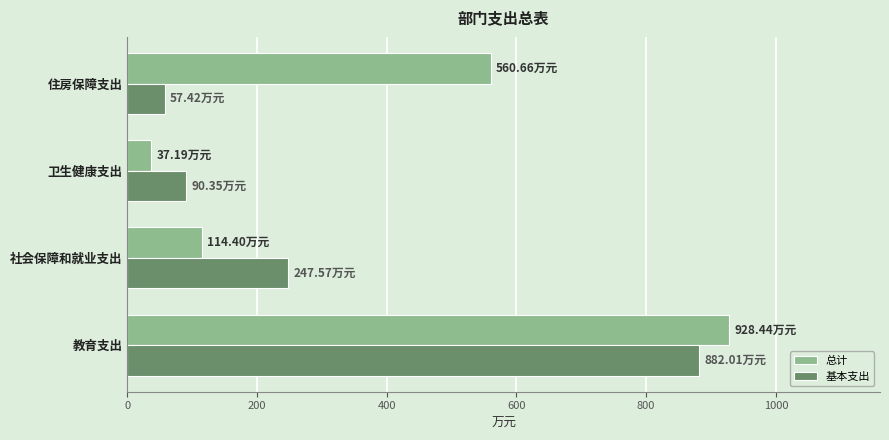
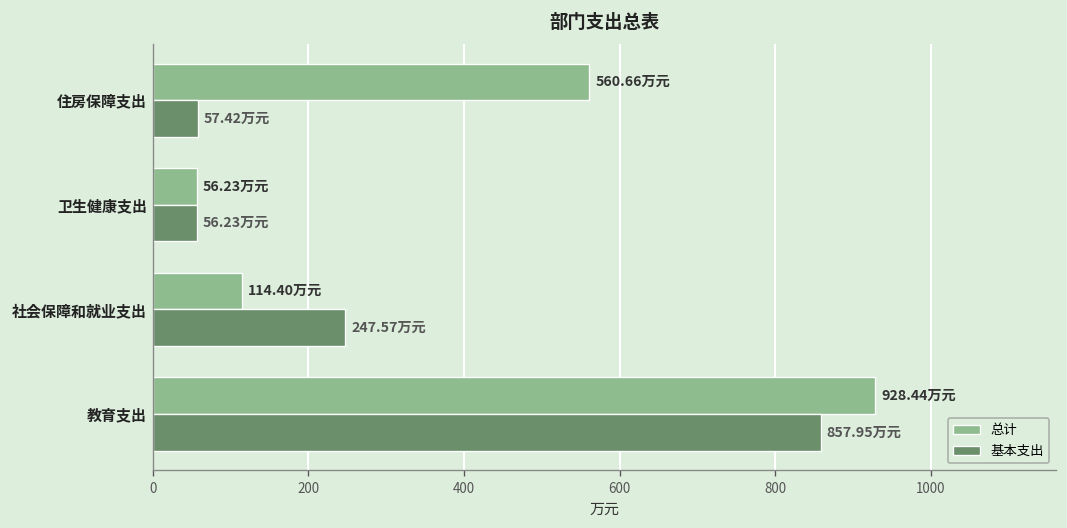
总计, 卫生健康支出: 37.19 -> 56.23
基本支出, 卫生健康支出: 90.35 -> 56.23
基本支出, 教育支出: 882.01 -> 857.95
